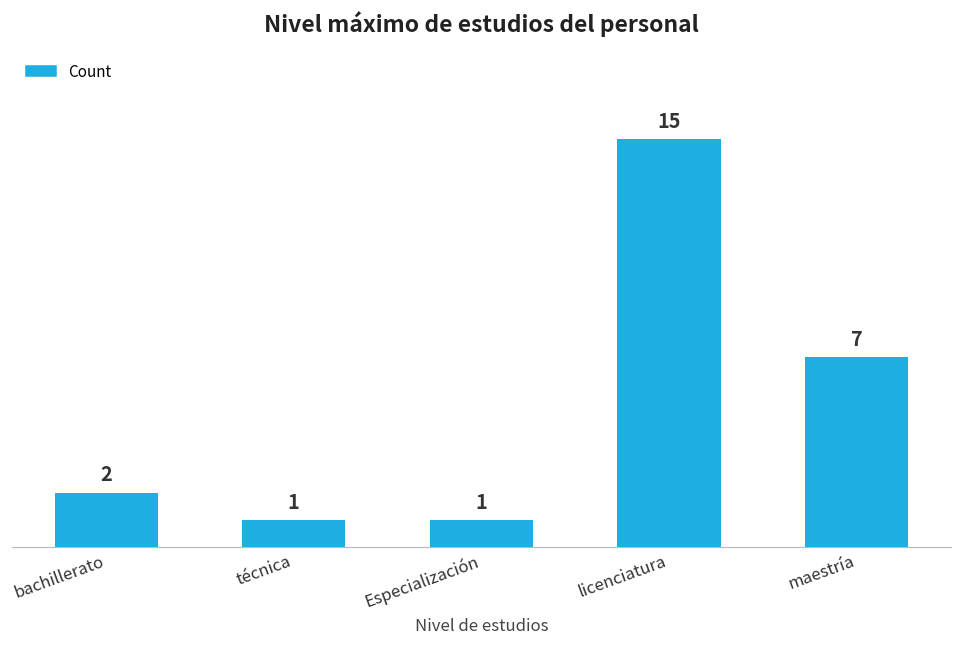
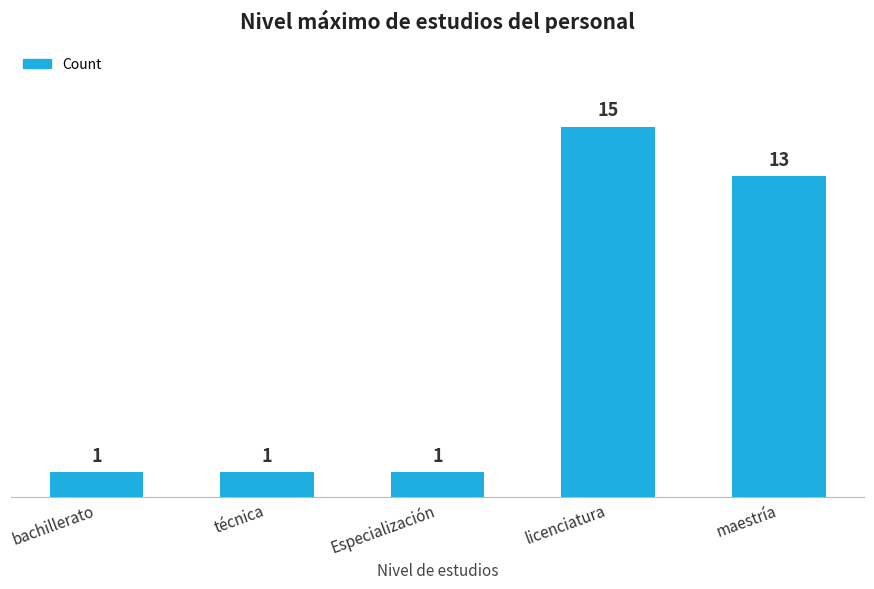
bachillerato: 2 -> 1
maestría: 7 -> 13
